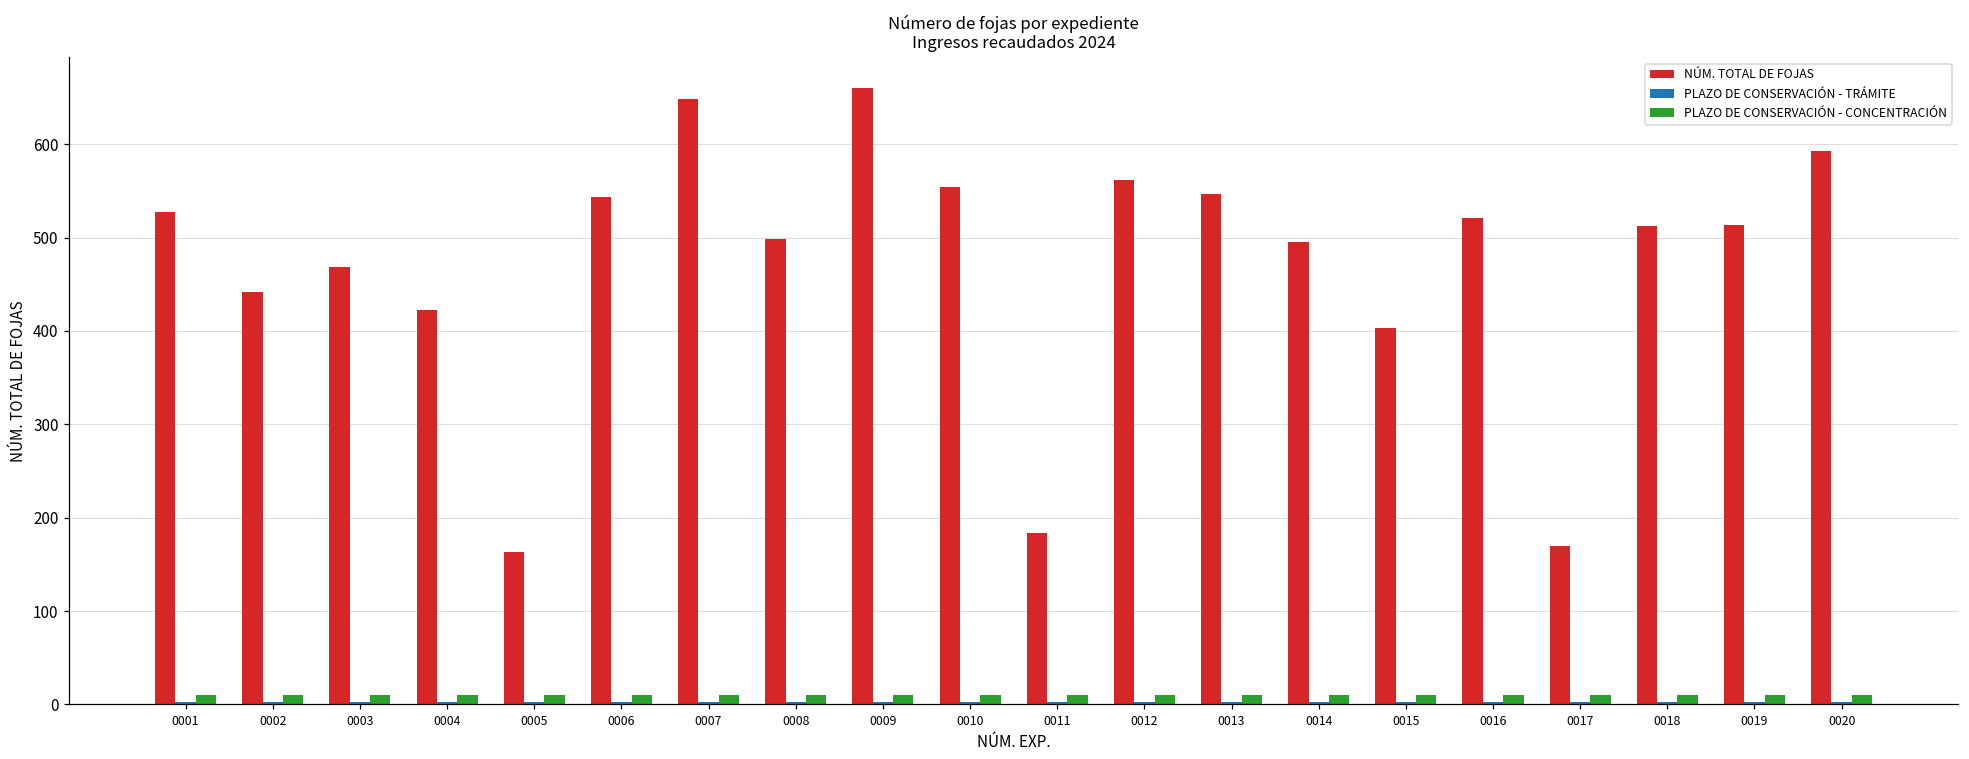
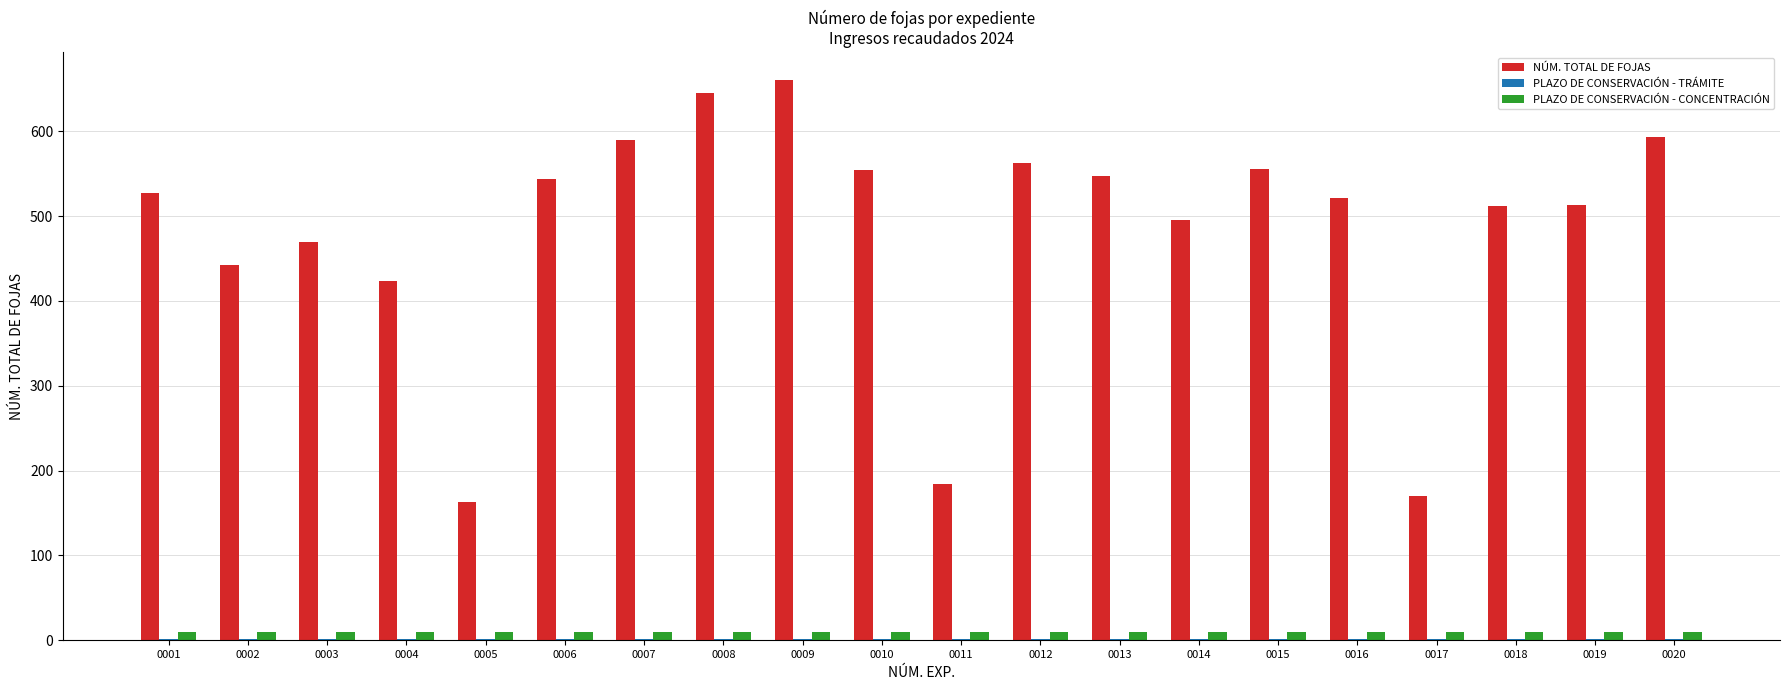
NÚM. TOTAL DE FOJAS, 0007: 650 -> 590
NÚM. TOTAL DE FOJAS, 0008: 500 -> 650
NÚM. TOTAL DE FOJAS, 0015: 400 -> 560
